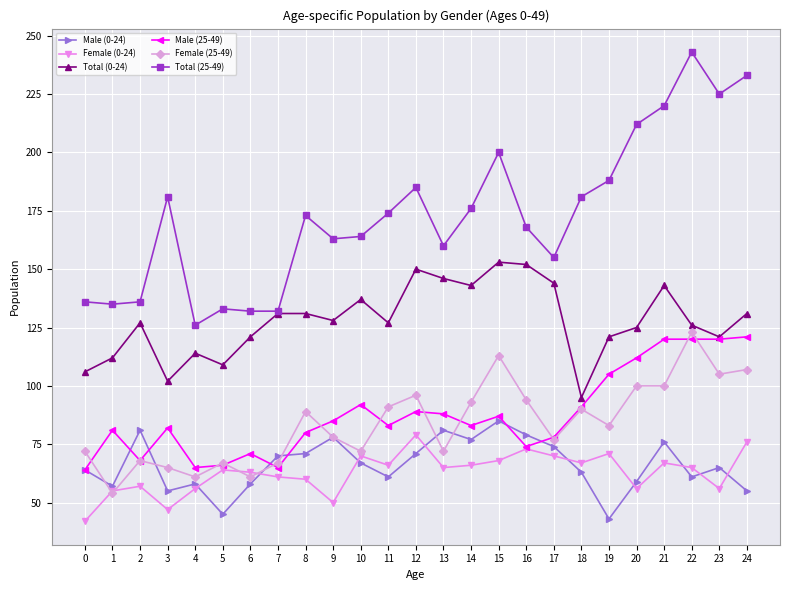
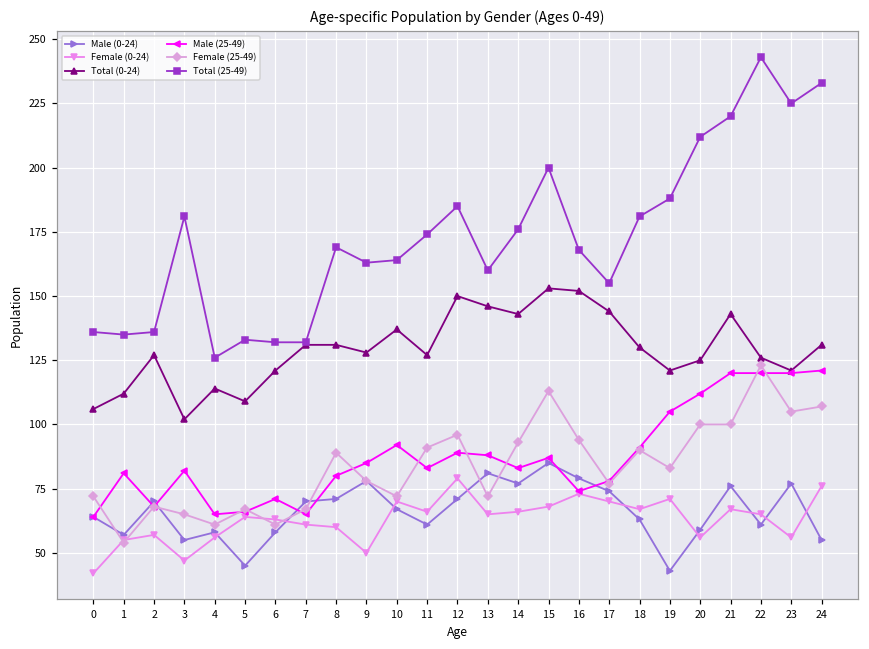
Male (0-24), 2: 81 -> 70
Total (25-49), 8: 173 -> 169
Total (0-24), 18: 95 -> 130
Male (0-24), 23: 65 -> 77
